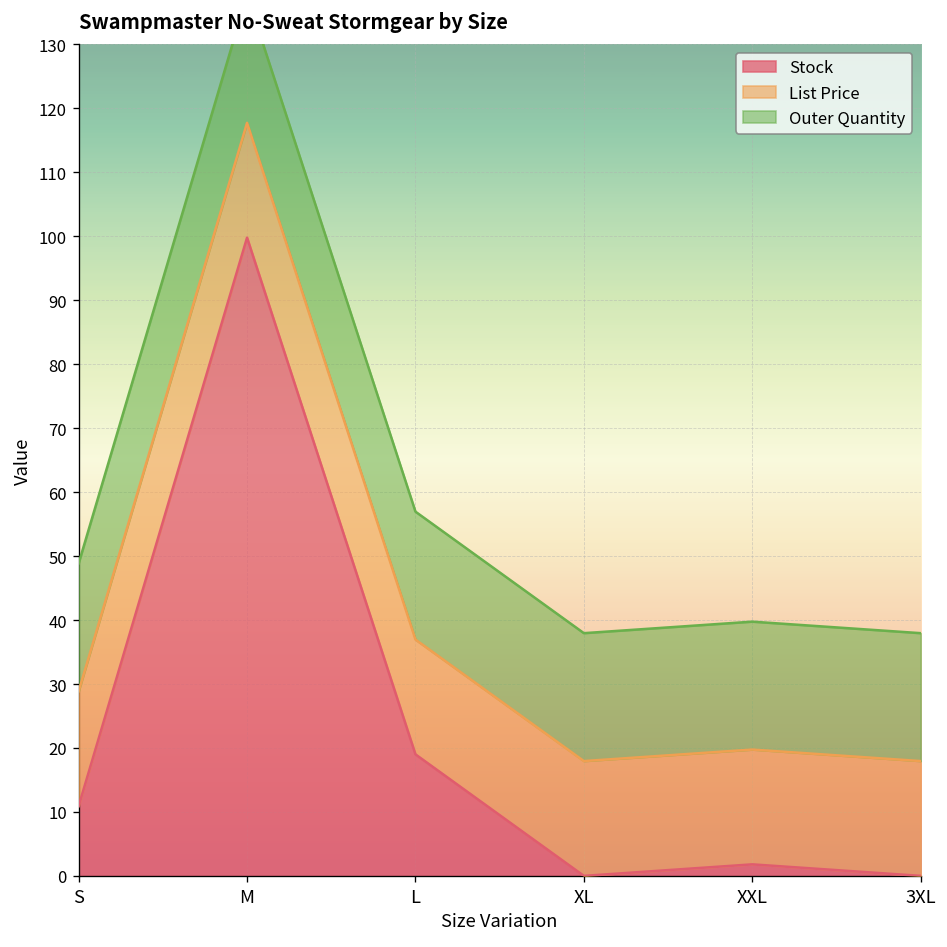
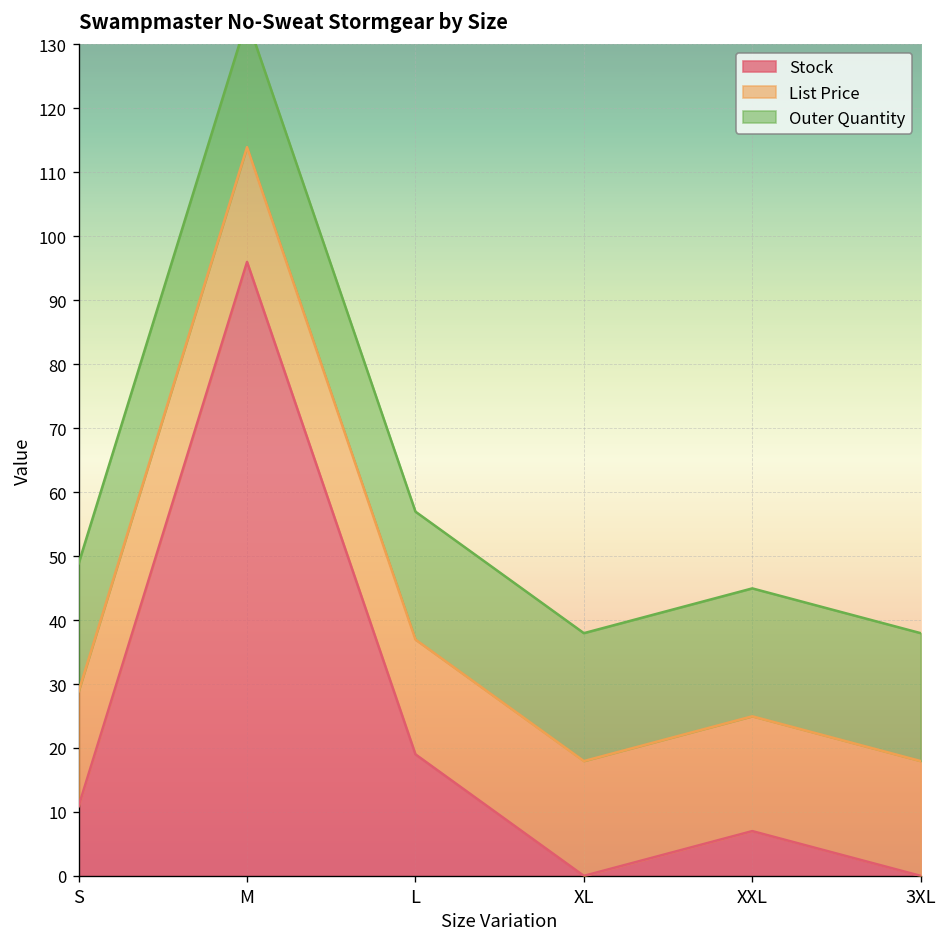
Stock, M: 100 -> 96
Stock, XXL: 2 -> 7
